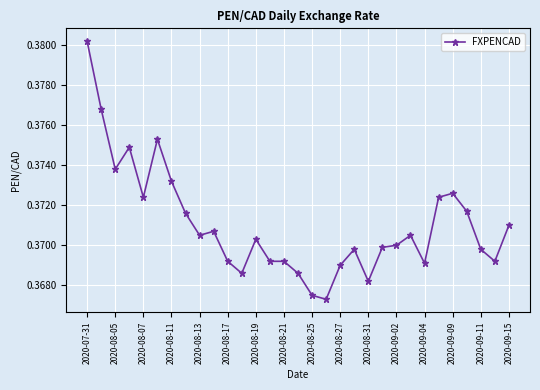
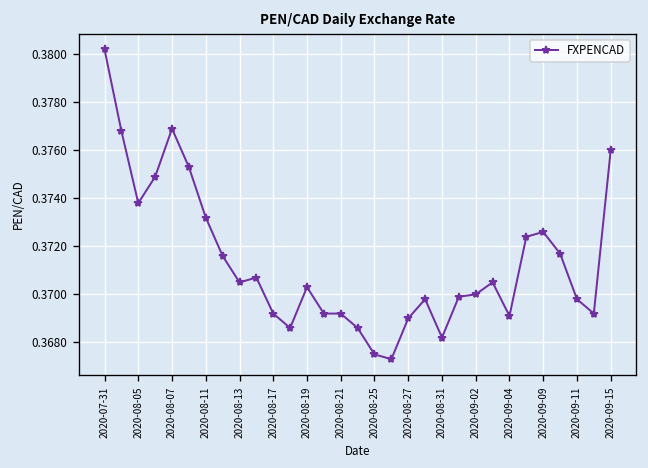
2020-08-07: 0.3724 -> 0.3769
2020-09-15: 0.371 -> 0.376
